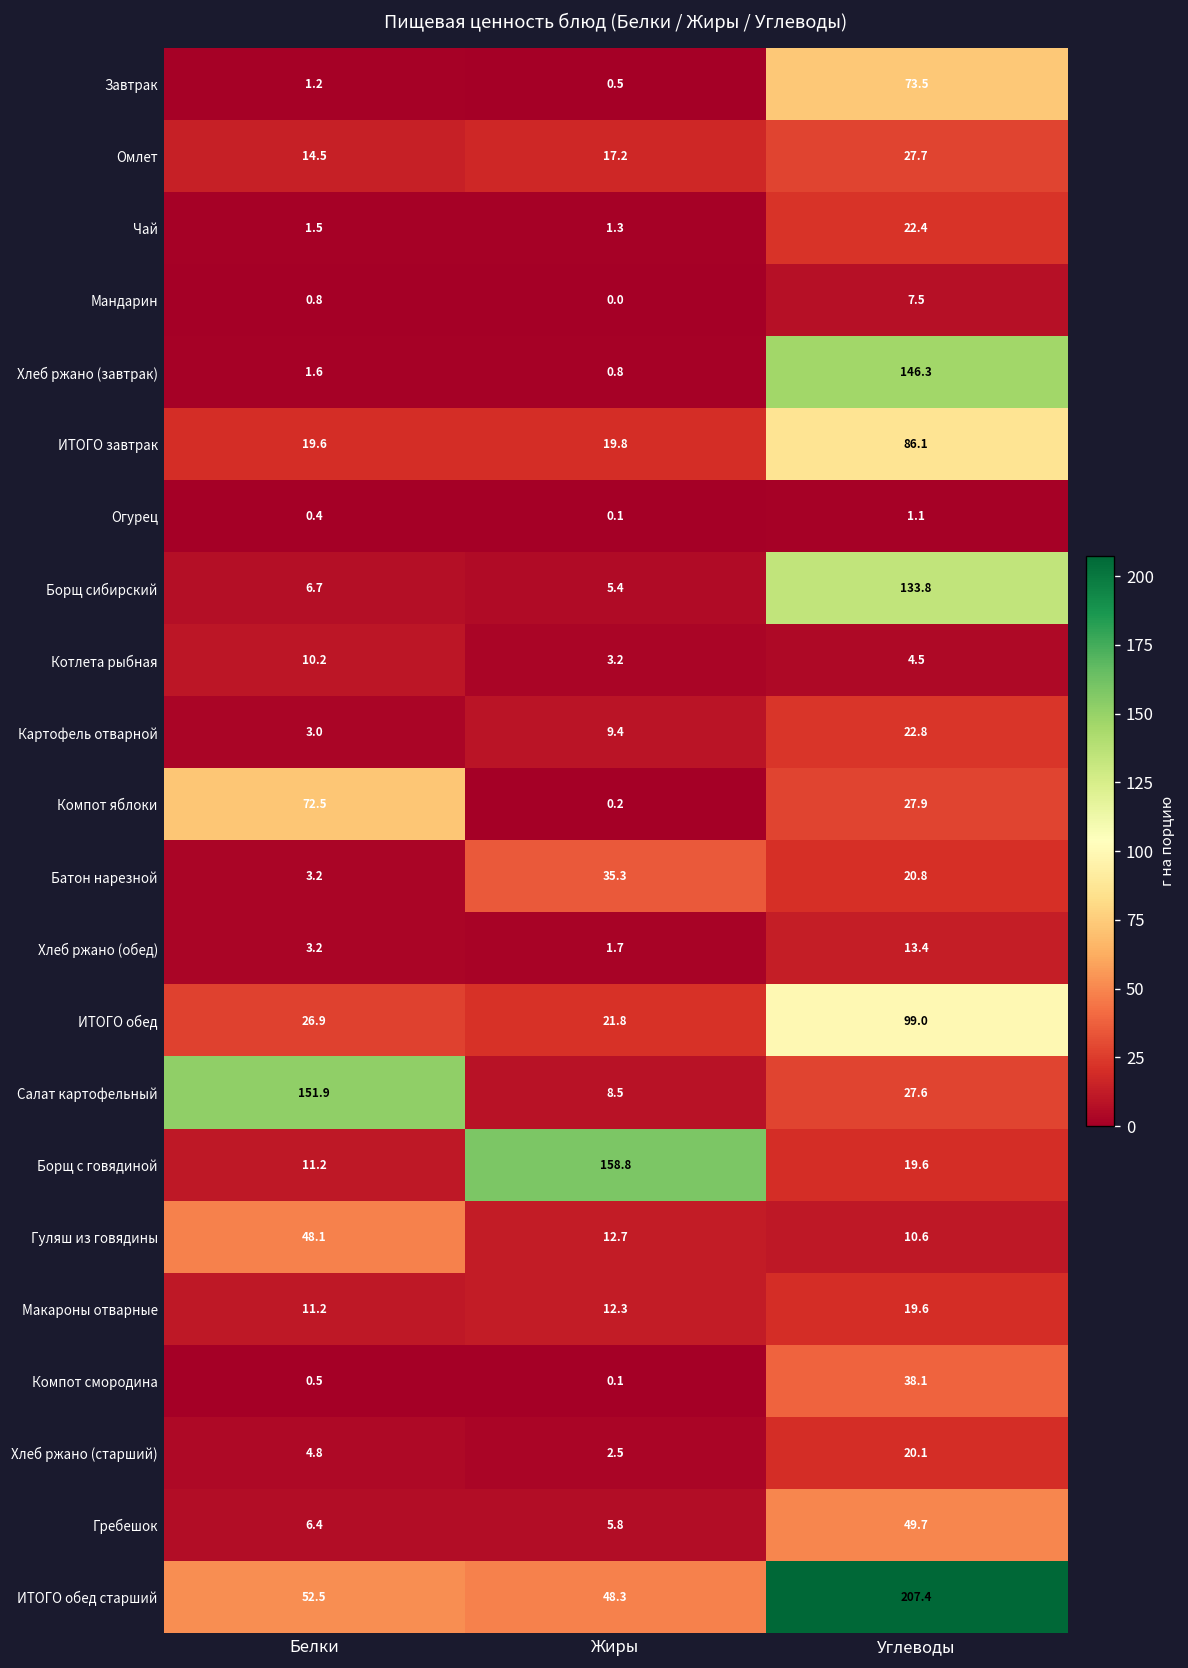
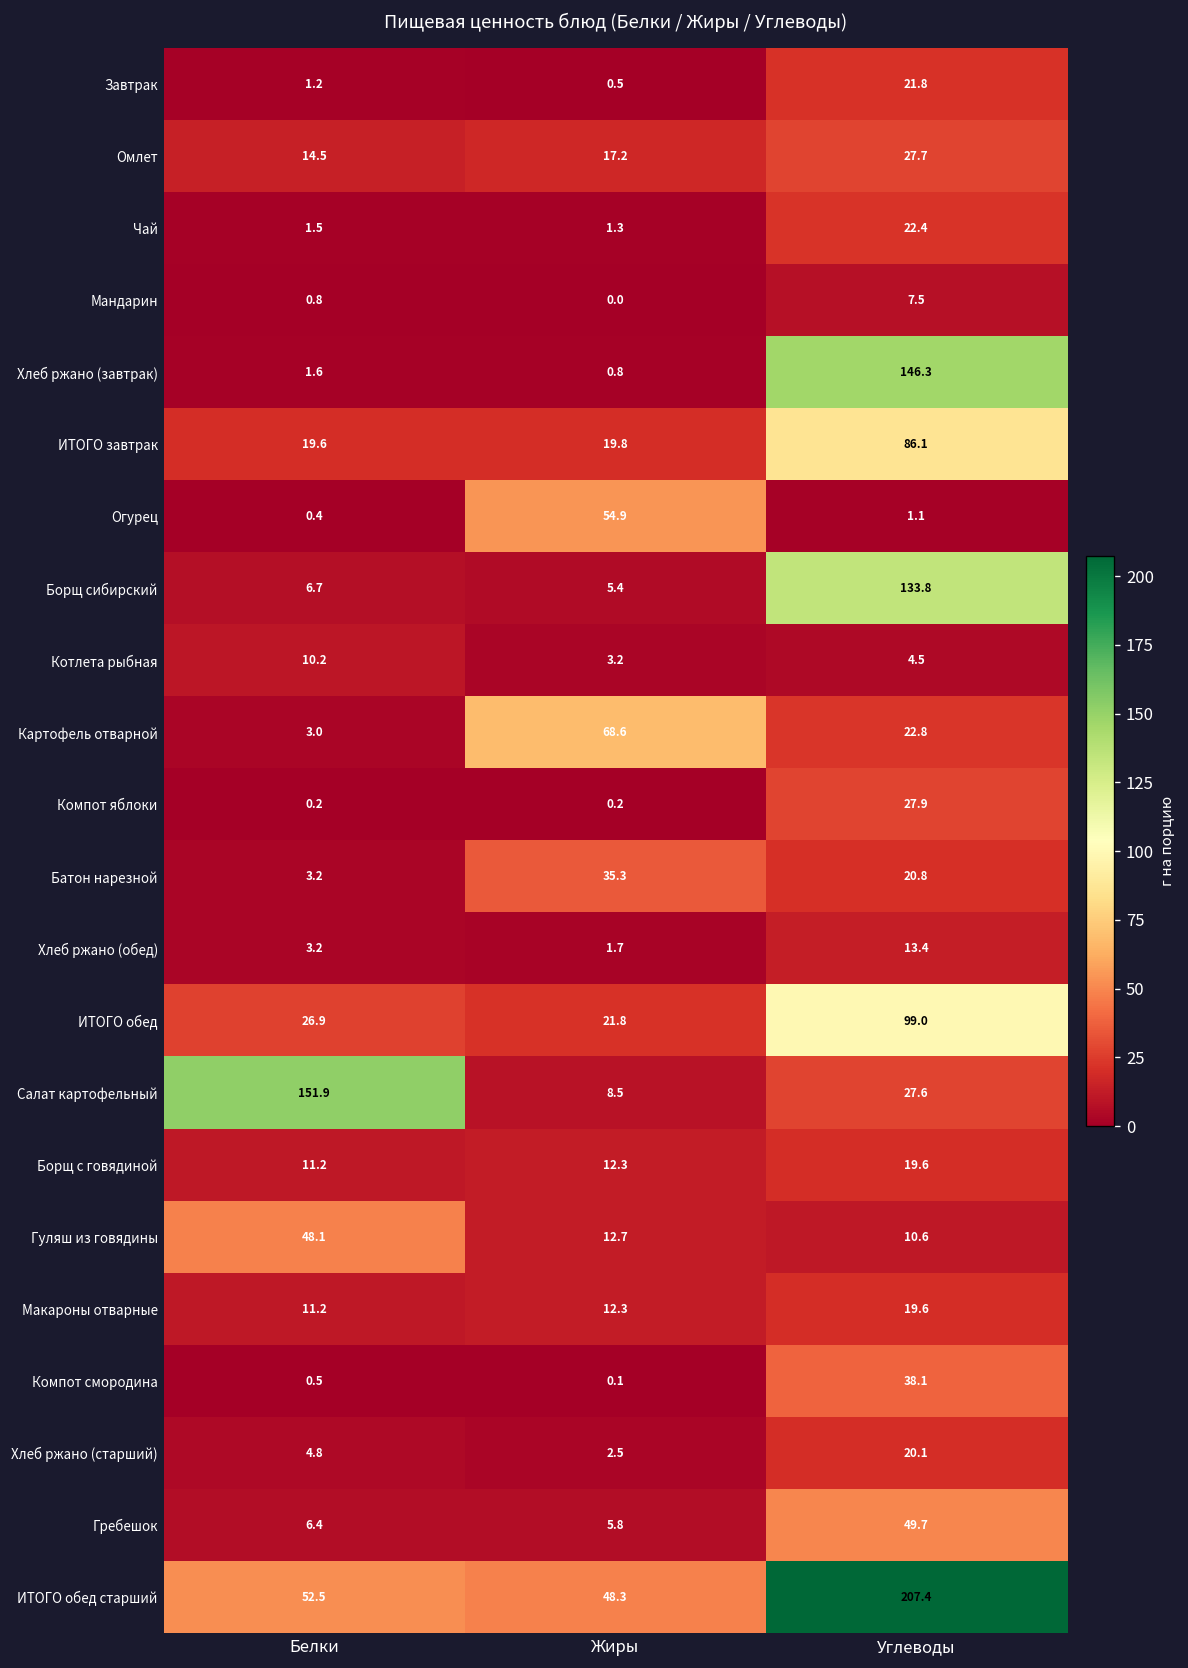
Завтрак, Углеводы: 73.5 -> 21.8
Огурец, Жиры: 0.1 -> 54.9
Картофель отварной, Жиры: 9.4 -> 68.6
Компот яблоки, Белки: 72.5 -> 0.2
Борщ с говядиной, Жиры: 158.8 -> 12.3
